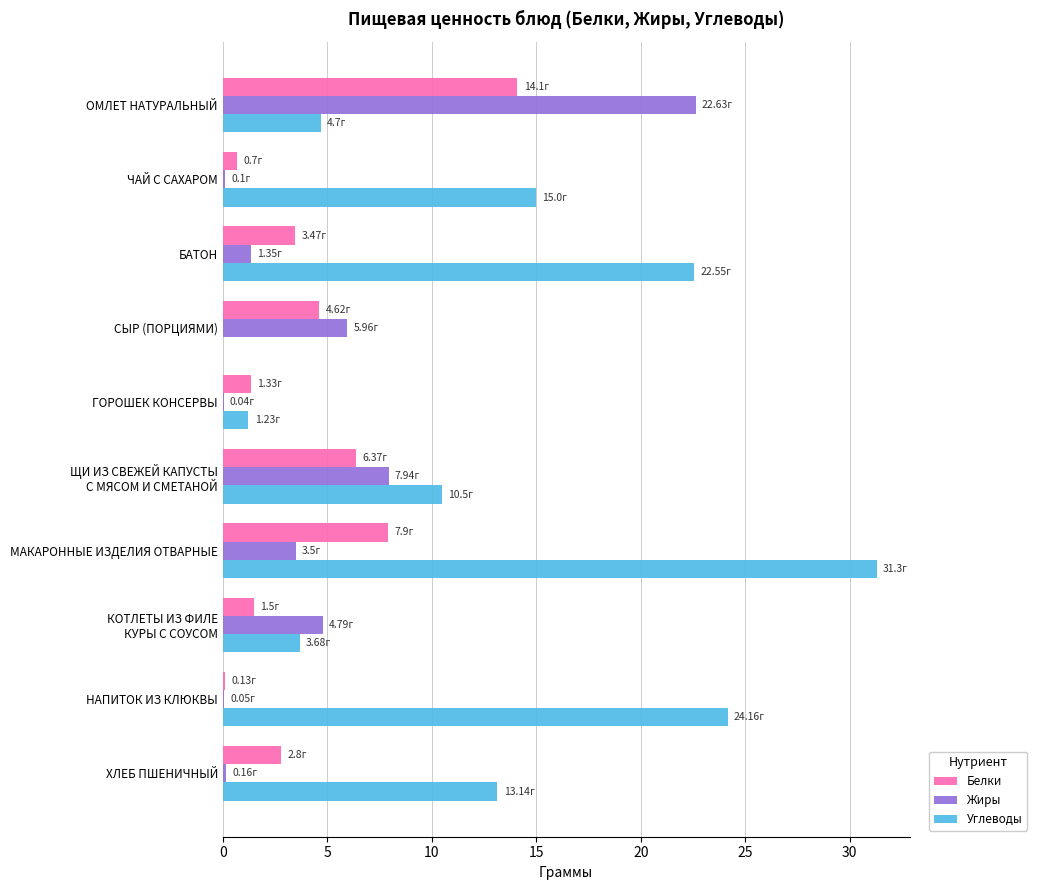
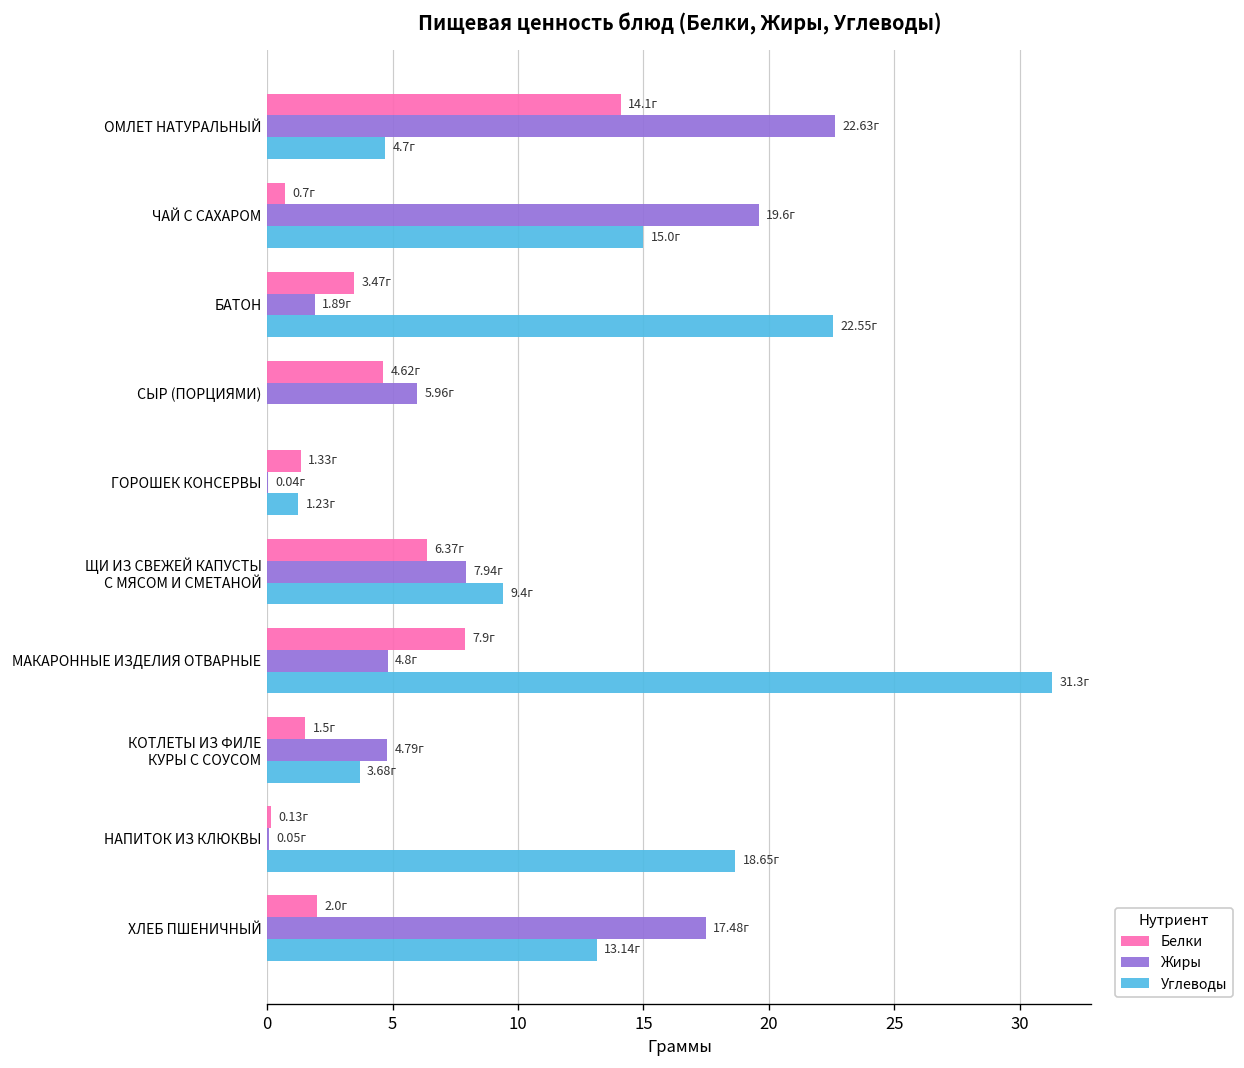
Жиры, ЧАЙ С САХАРОМ: 0.1г -> 19.6г
Жиры, БАТОН: 1.35г -> 1.89г
Углеводы, ЩИ ИЗ СВЕЖЕЙ КАПУСТЫ С МЯСОМ И СМЕТАНОЙ: 10.5г -> 9.4г
Жиры, МАКАРОННЫЕ ИЗДЕЛИЯ ОТВАРНЫЕ: 3.5г -> 4.8г
Углеводы, НАПИТОК ИЗ КЛЮКВЫ: 24.16г -> 18.65г
Белки, ХЛЕБ ПШЕНИЧНЫЙ: 2.8г -> 2.0г
Жиры, ХЛЕБ ПШЕНИЧНЫЙ: 0.16г -> 17.48г
